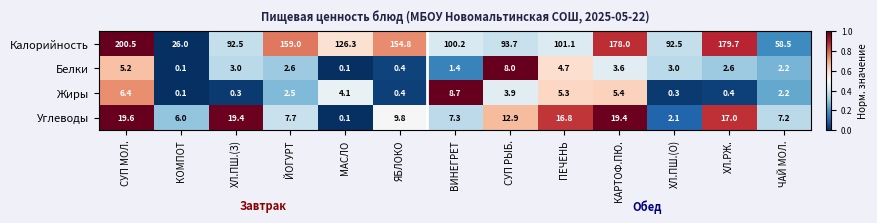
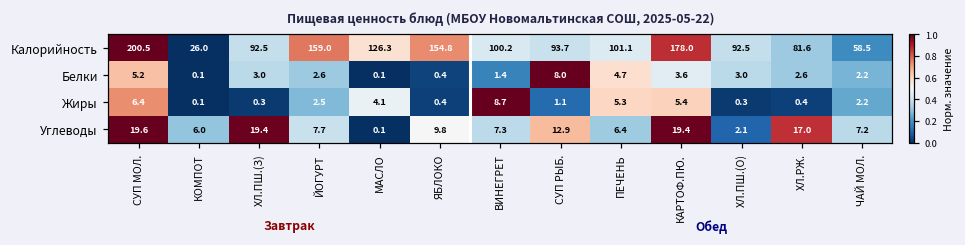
Калорийность, ХЛ.РЖ.: 179.7 -> 81.6
Жиры, СУП РЫБ.: 3.9 -> 1.1
Углеводы, ПЕЧЕНЬ: 16.8 -> 6.4
